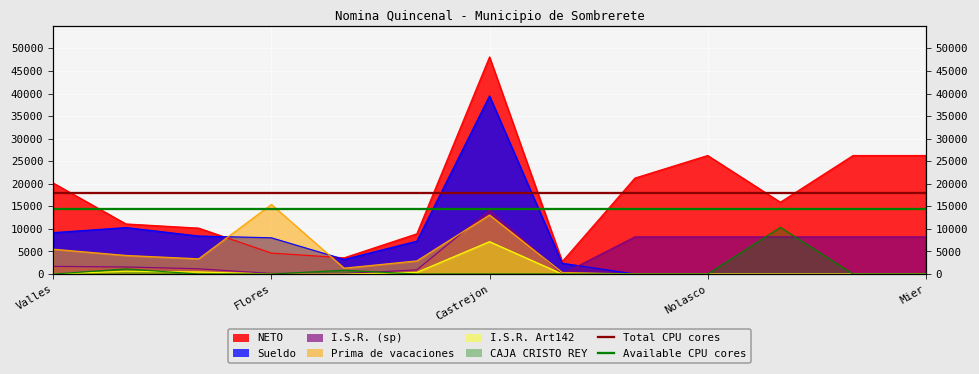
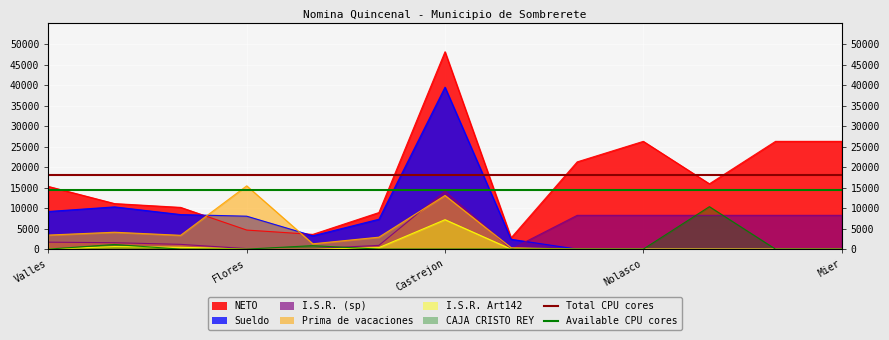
NETO, Valles: 20000 -> 15000
Prima de vacaciones, Valles: 6000 -> 3000
